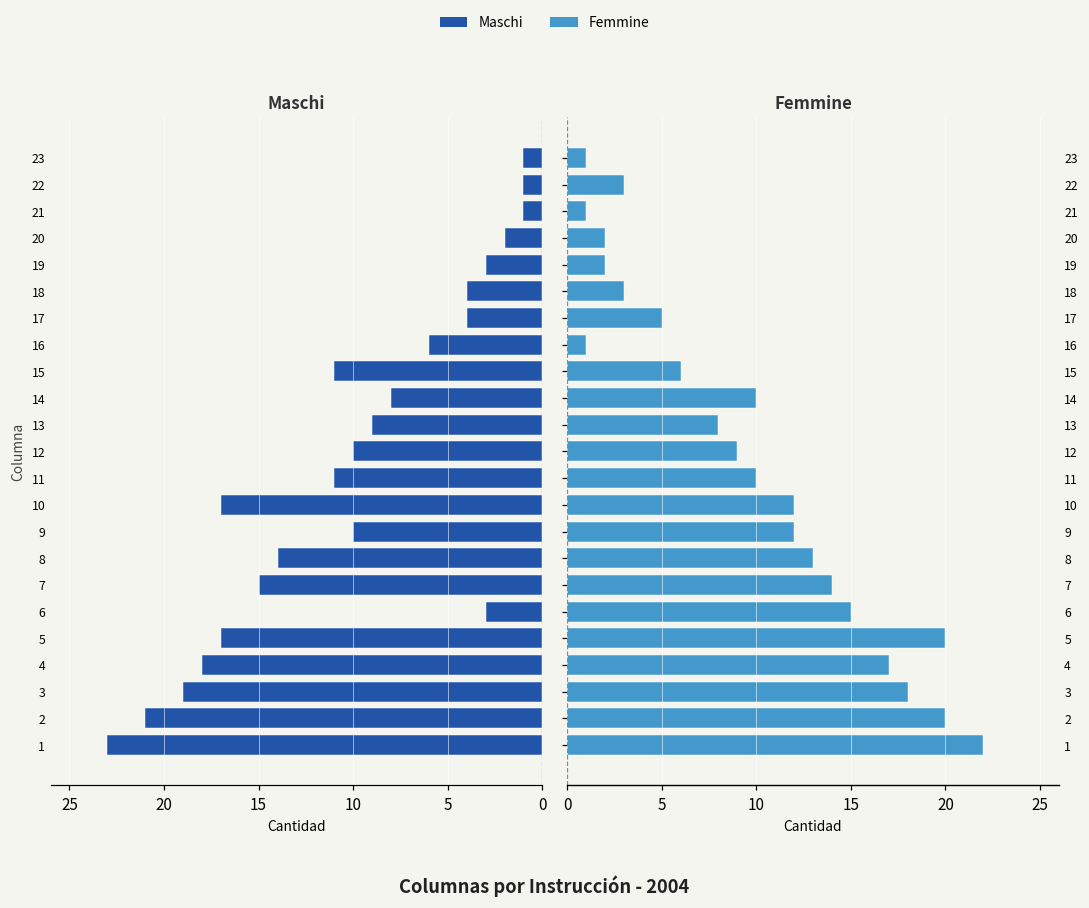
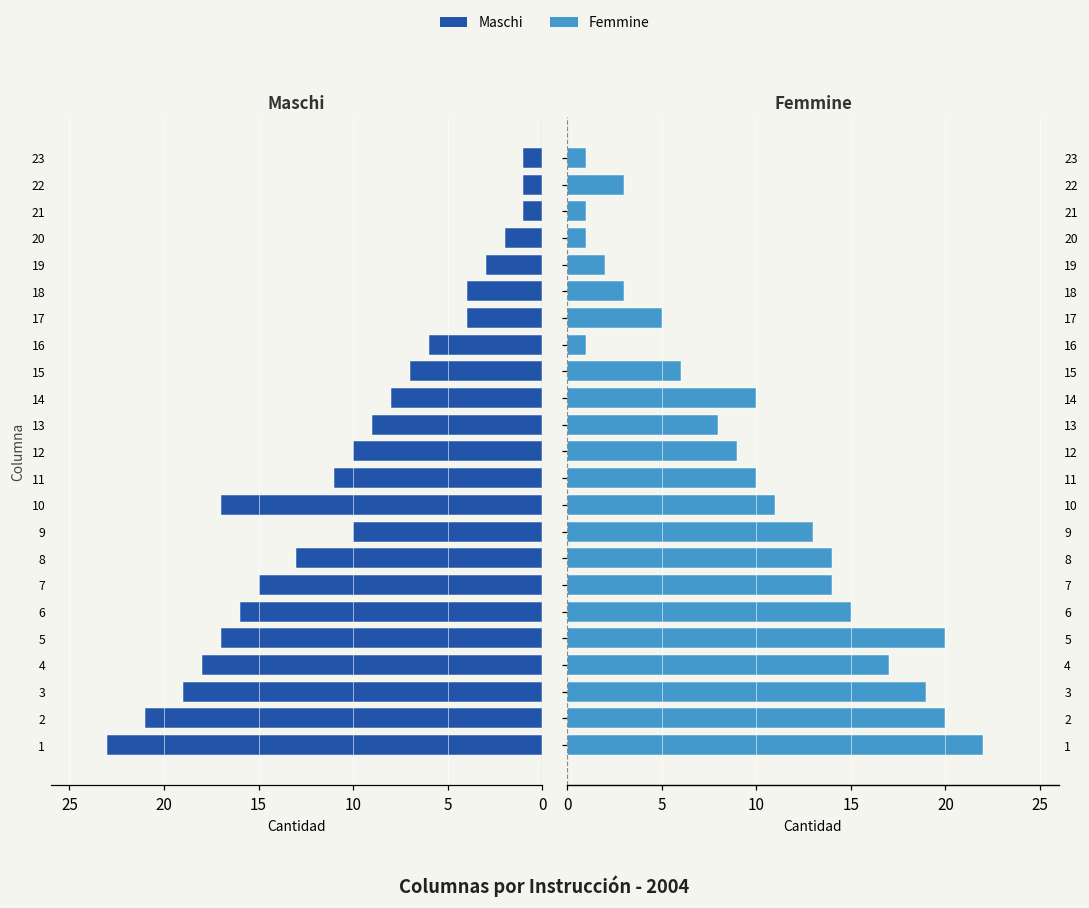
Maschi, 15: 11 -> 7
Maschi, 8: 14 -> 13
Maschi, 6: 3 -> 16
Femmine, 20: 2 -> 1
Femmine, 10: 12 -> 11
Femmine, 9: 12 -> 13
Femmine, 8: 13 -> 14
Femmine, 3: 18 -> 19
